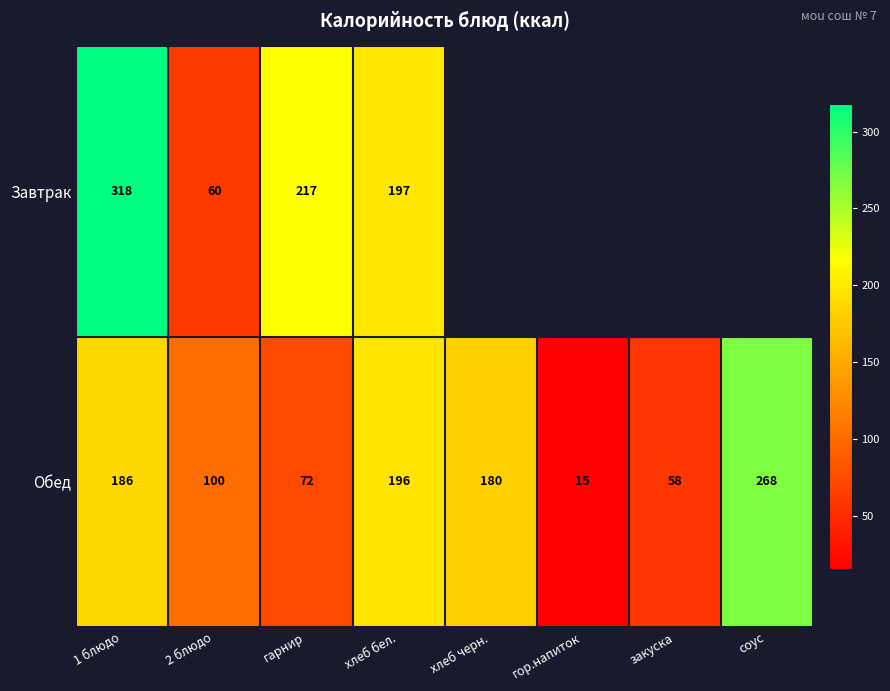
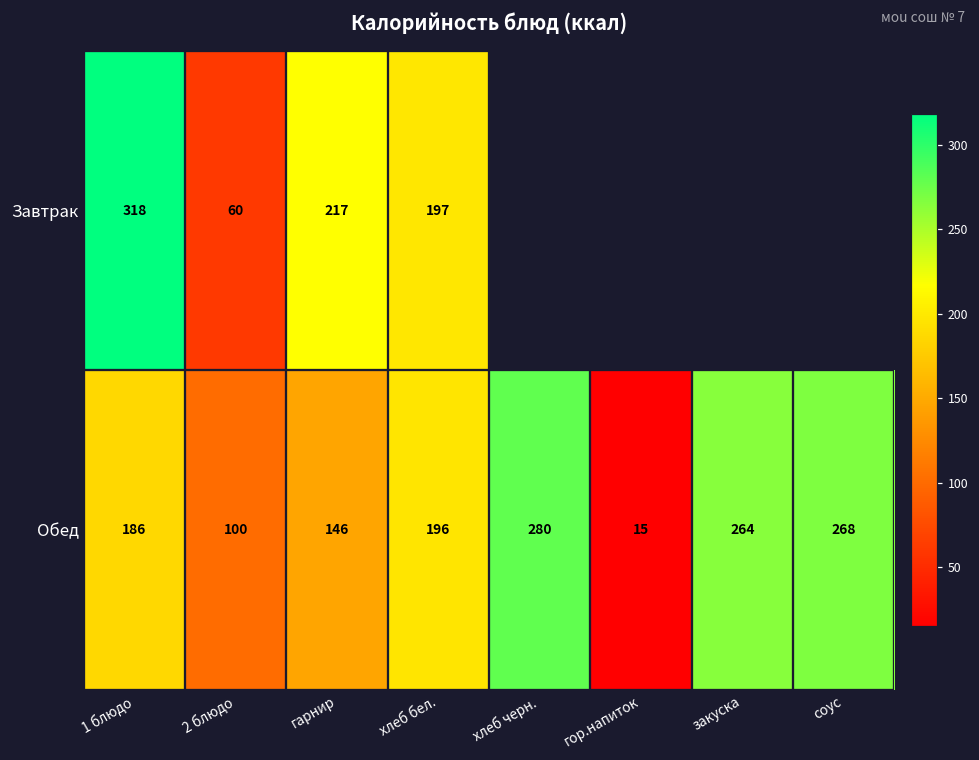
Обед, гарнир: 72 -> 146
Обед, хлеб черн.: 180 -> 280
Обед, закуска: 58 -> 264
